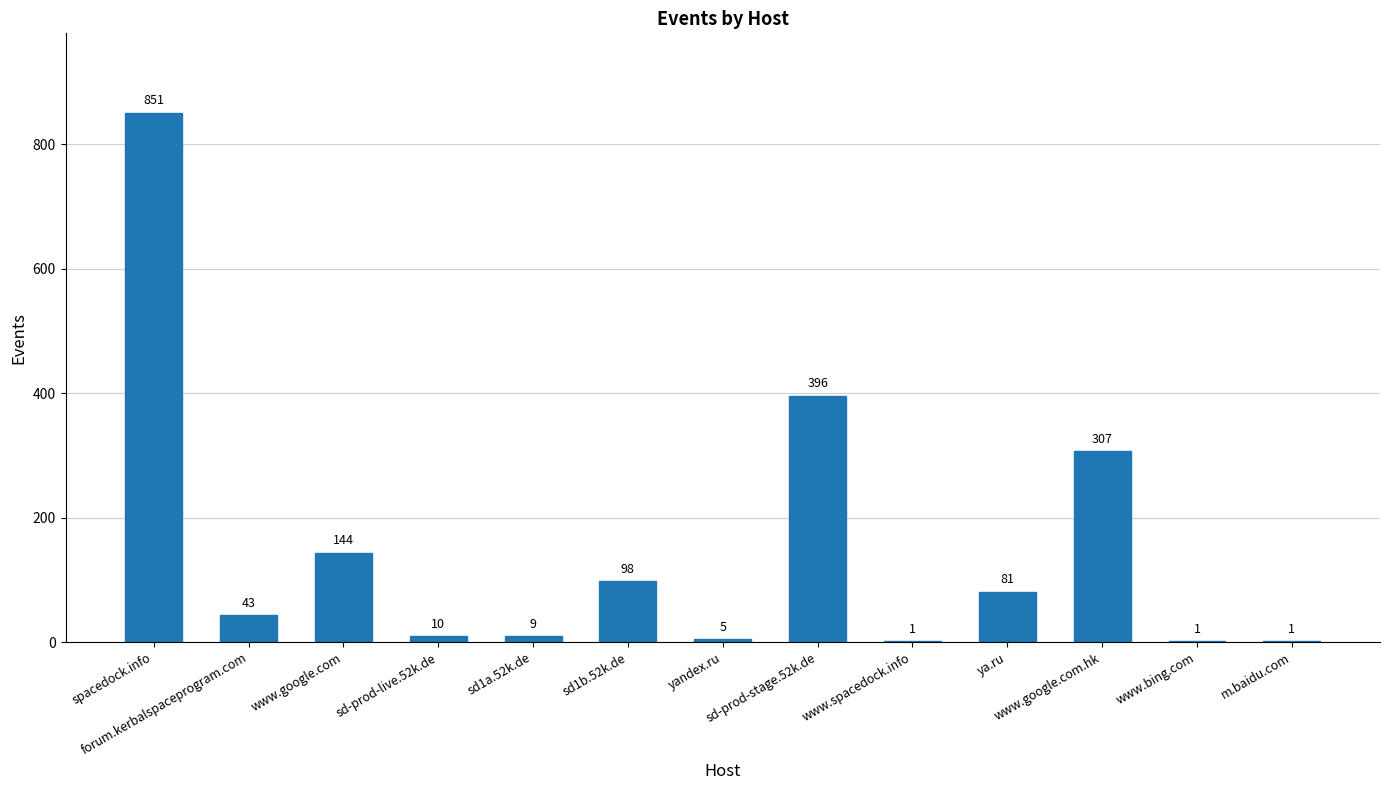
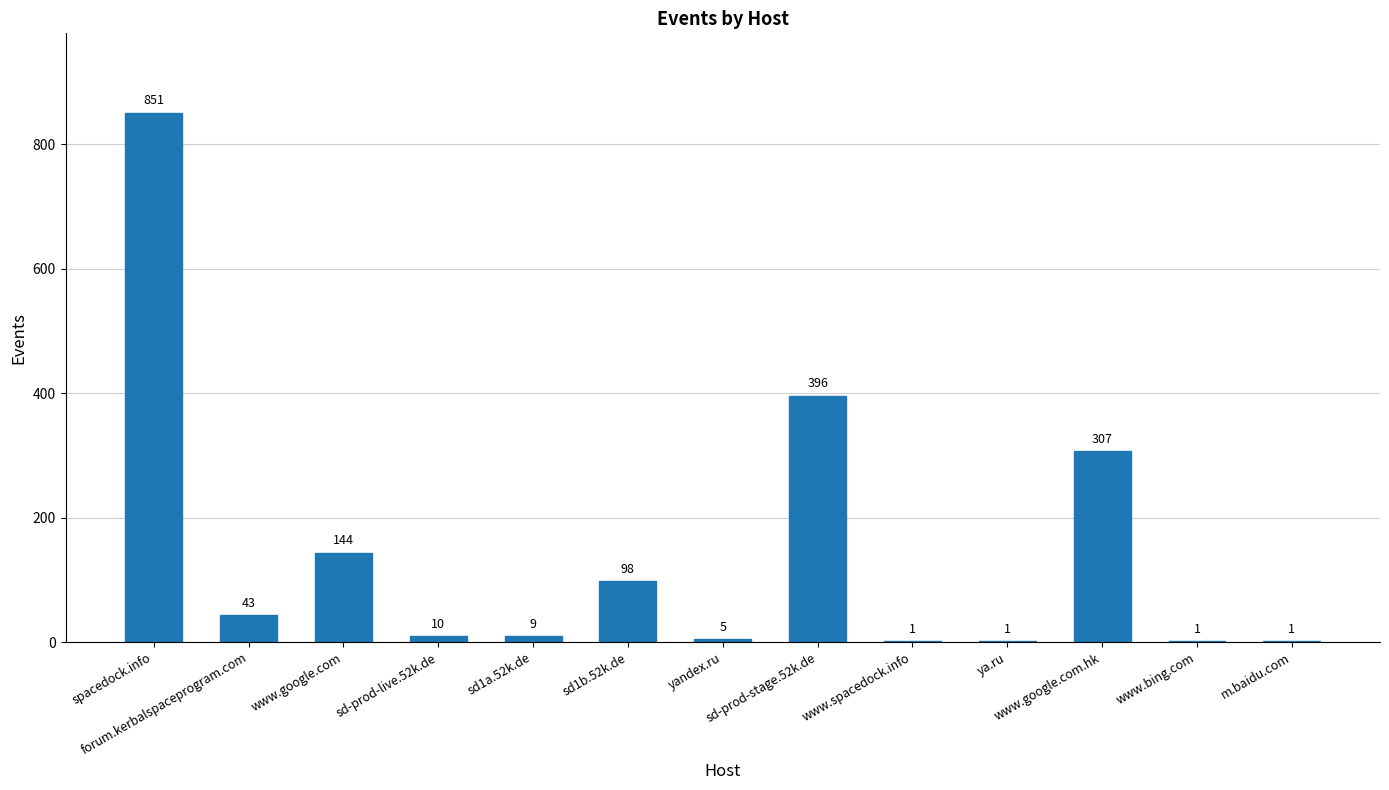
ya.ru: 81 -> 1
